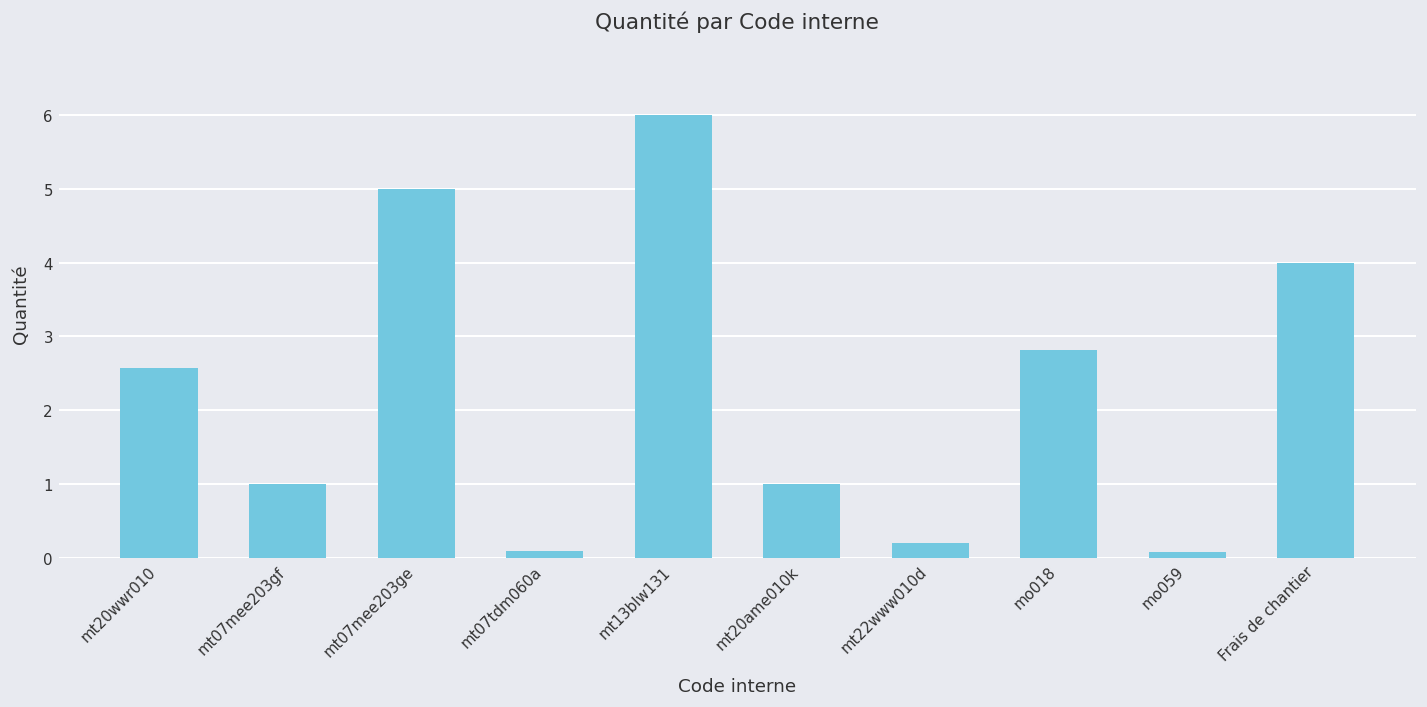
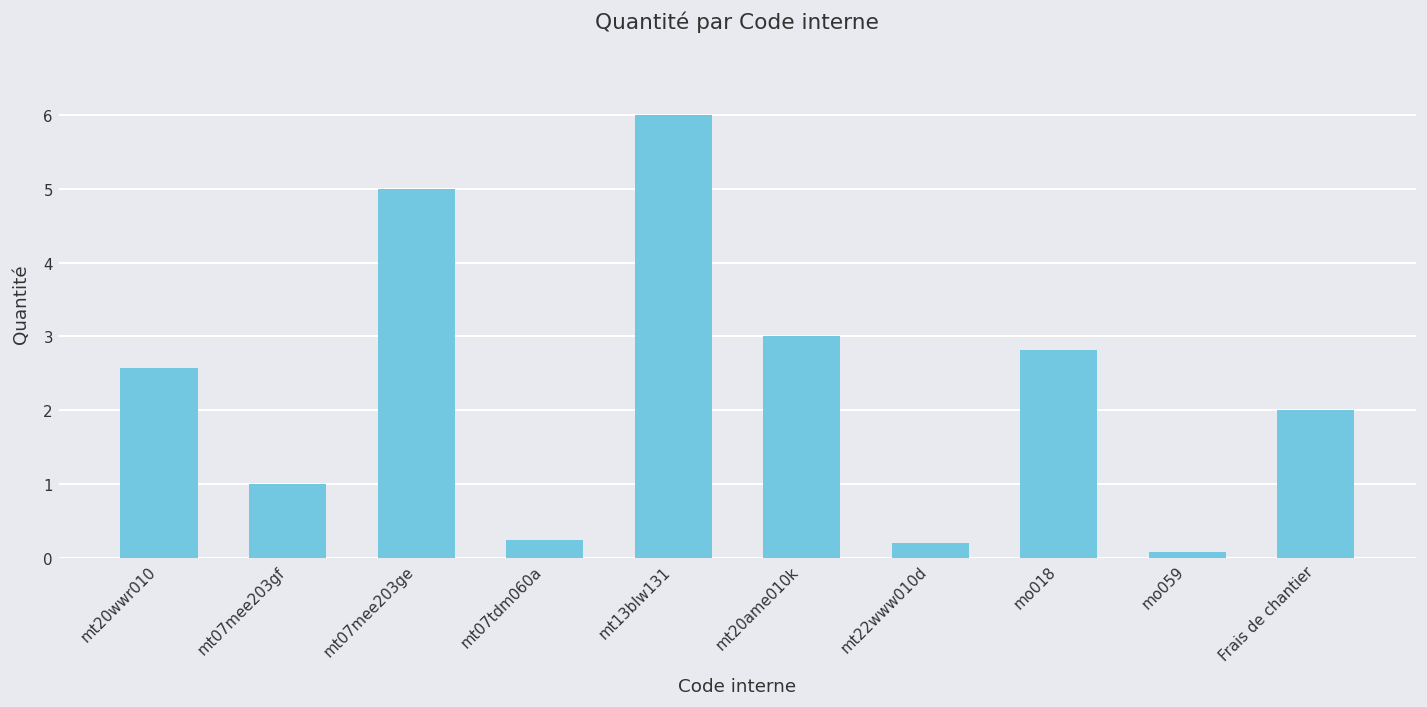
mt07tdm060a: 0.1 -> 0.3
mt20ame010k: 1 -> 3
Frais de chantier: 4 -> 2
